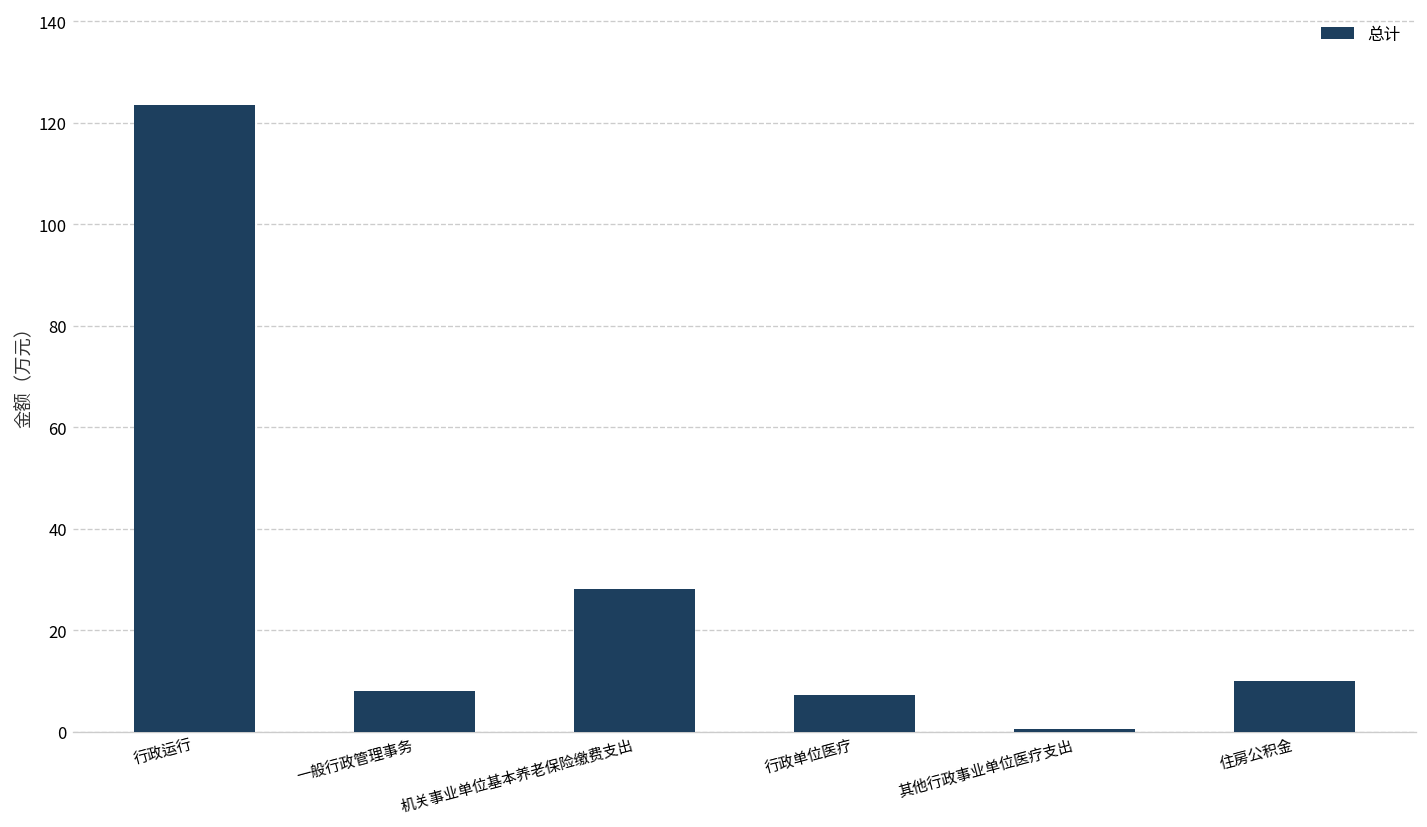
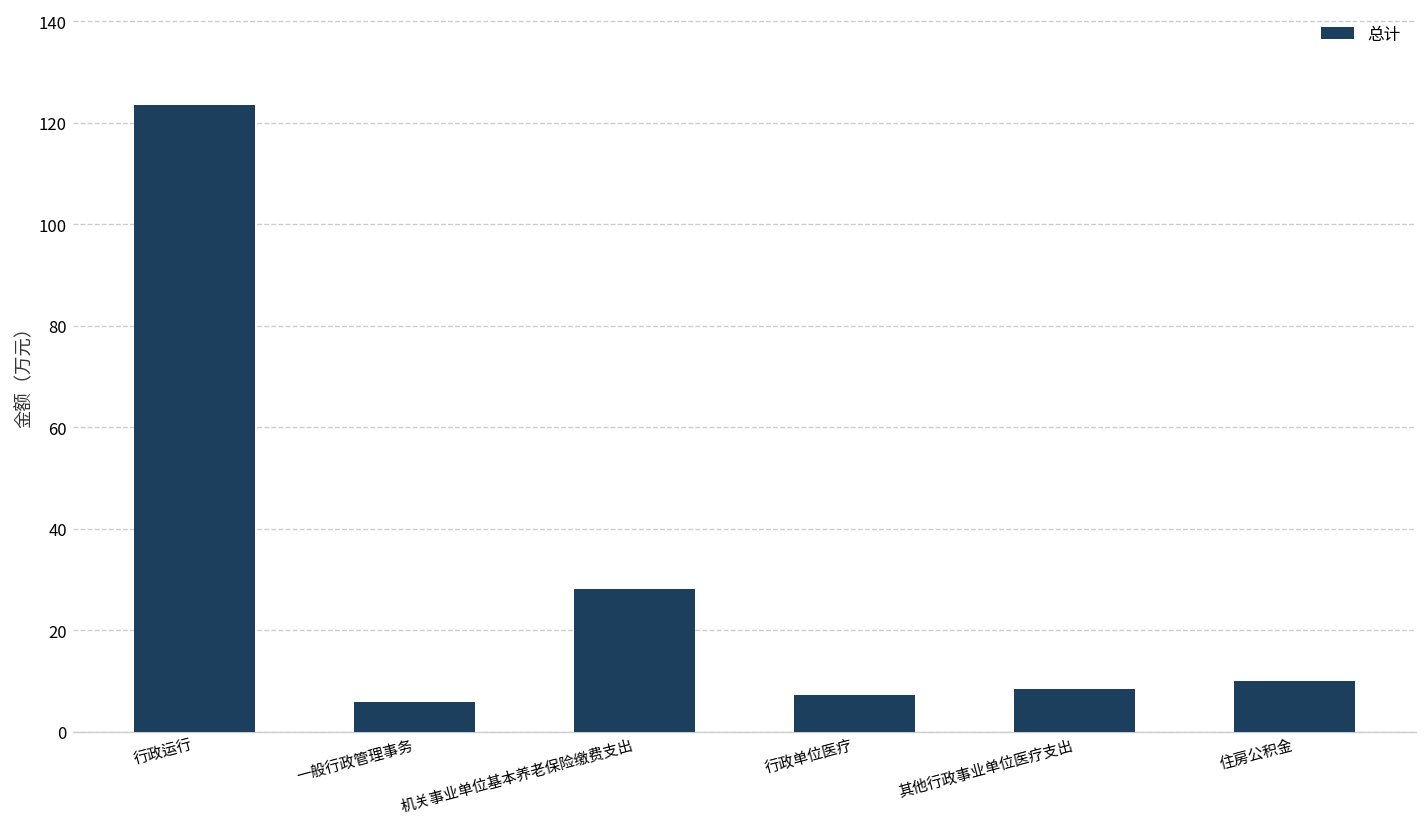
一般行政管理事务: 8 -> 6
其他行政事业单位医疗支出: 1 -> 8
